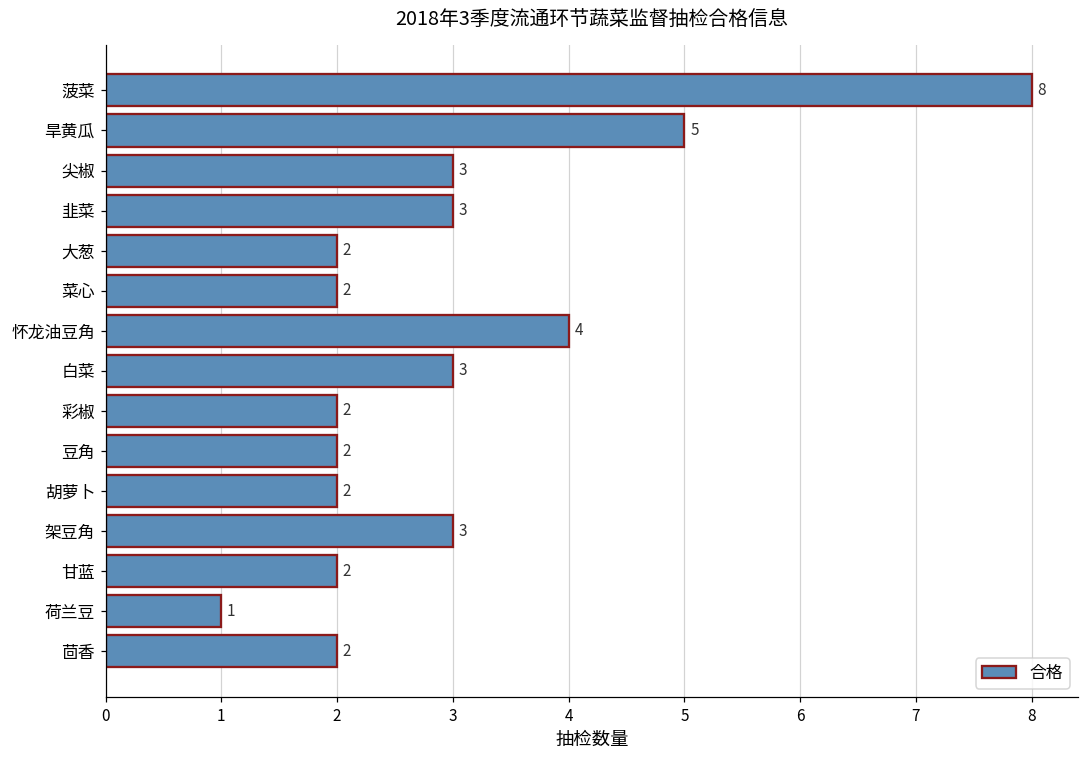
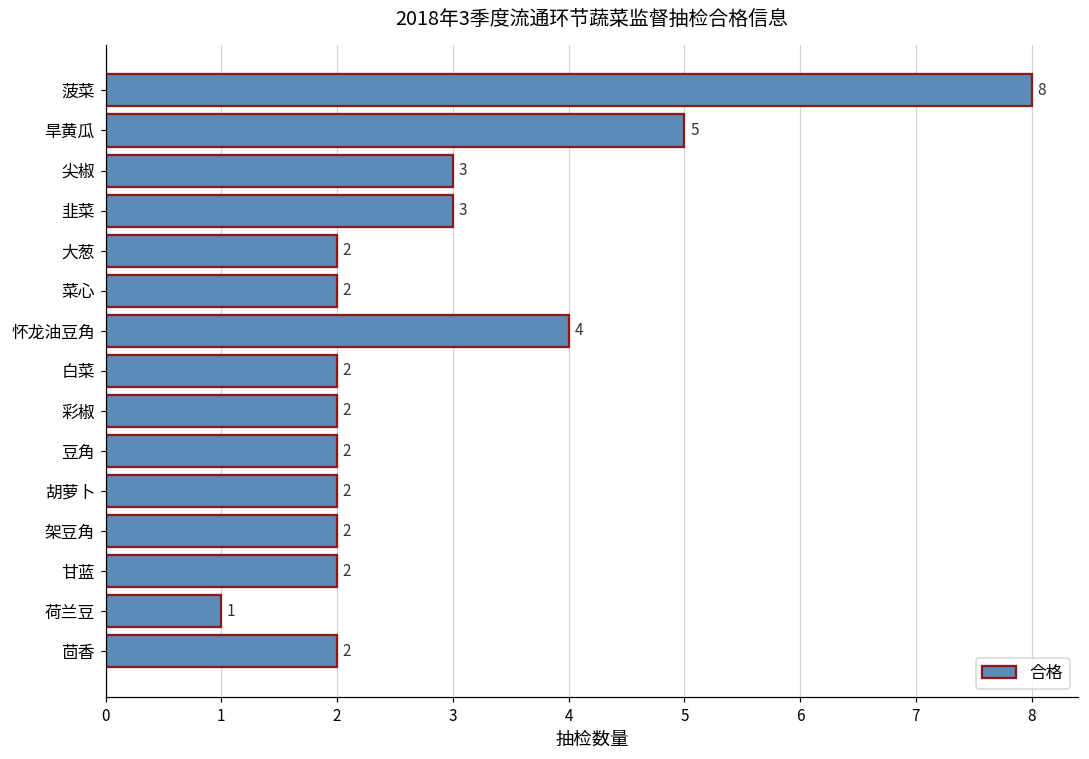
白菜: 3 -> 2
架豆角: 3 -> 2
